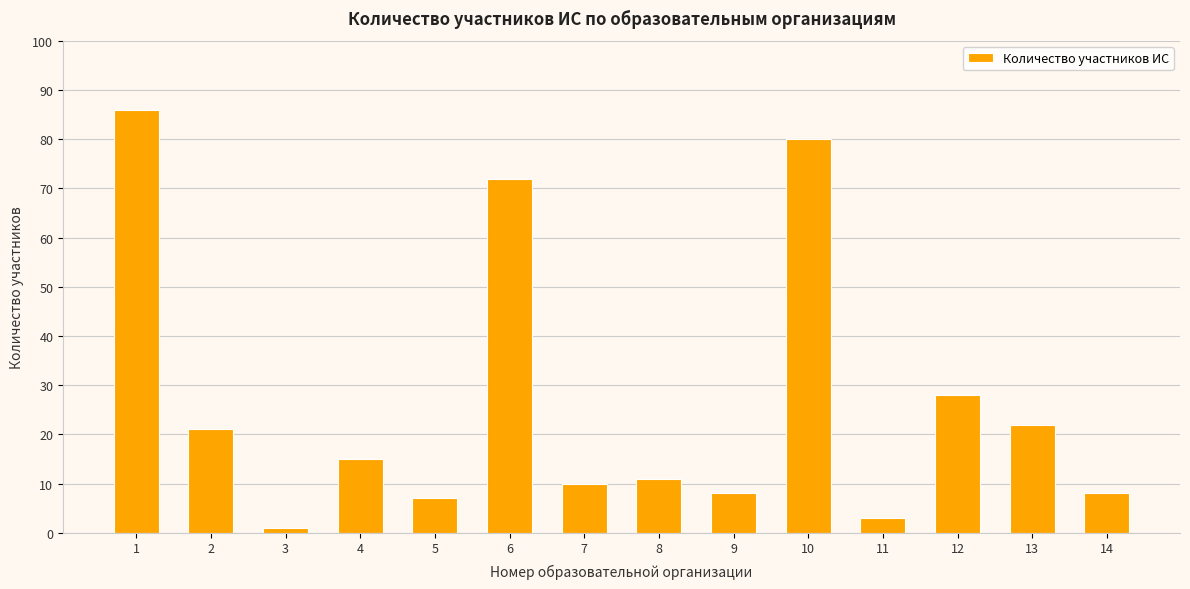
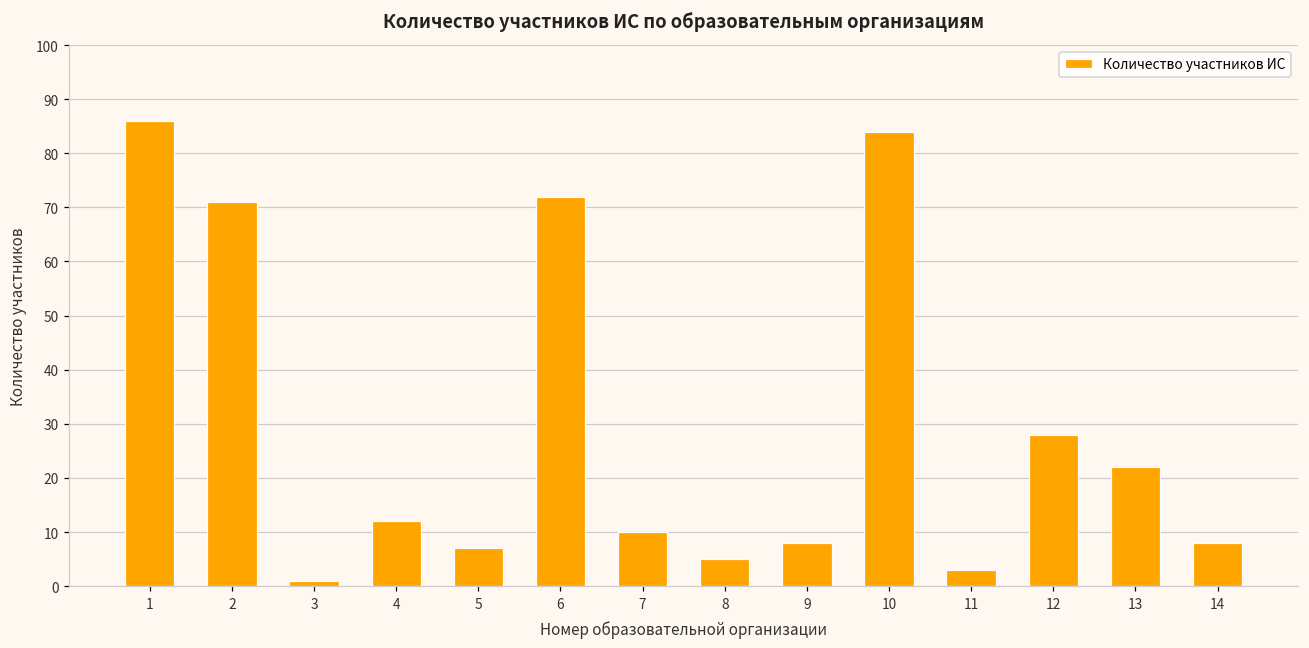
2: 21 -> 71
4: 15 -> 12
8: 11 -> 5
10: 80 -> 84
